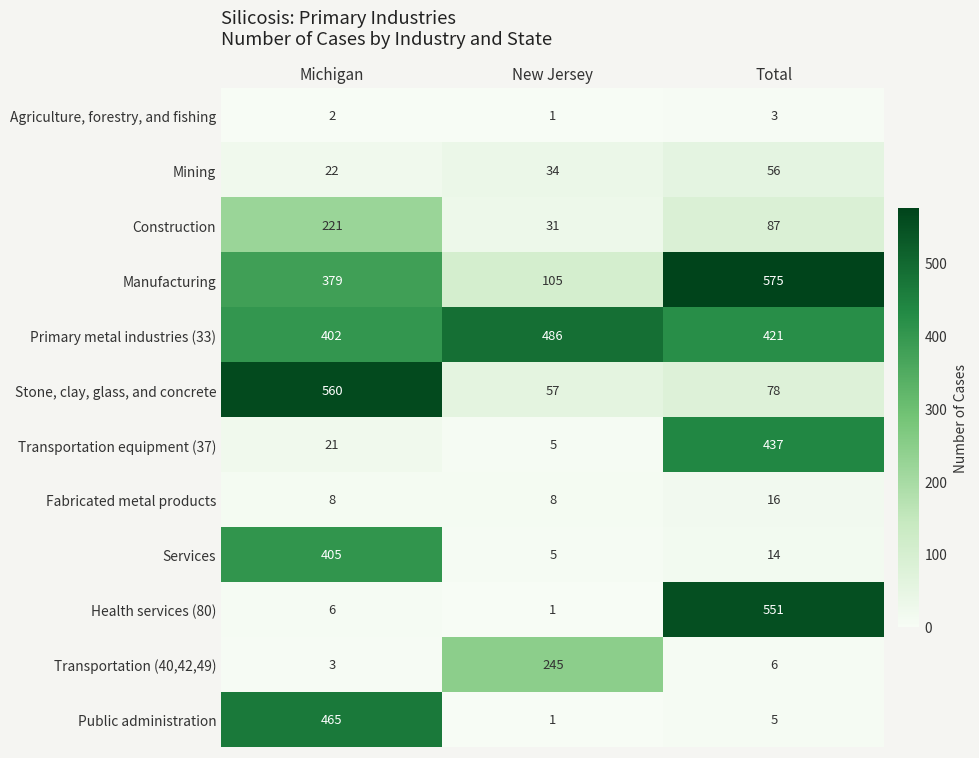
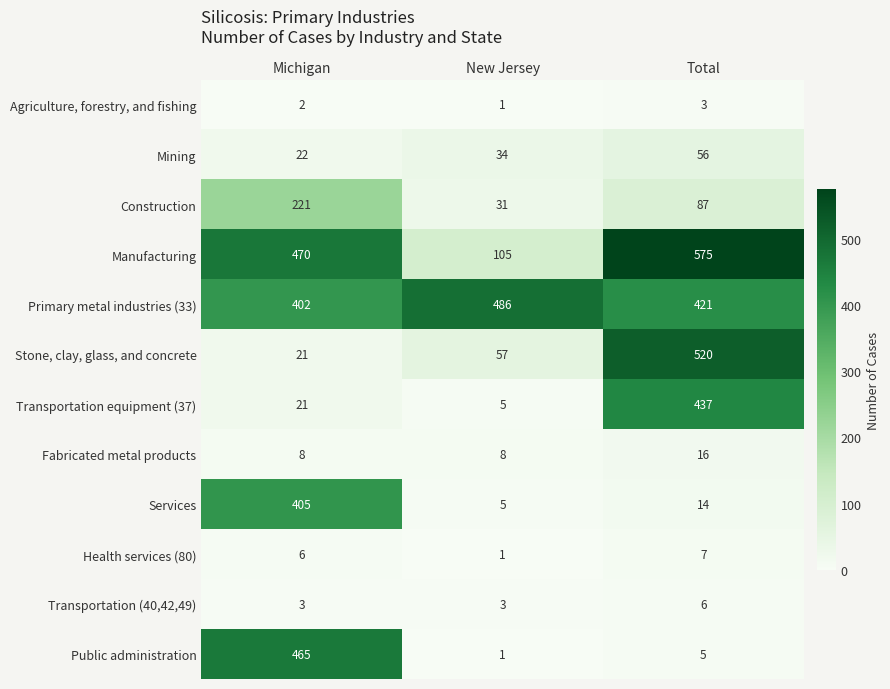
Manufacturing, Michigan: 379 -> 470
Stone, clay, glass, and concrete, Michigan: 560 -> 21
Stone, clay, glass, and concrete, Total: 78 -> 520
Health services (80), Total: 551 -> 7
Transportation (40,42,49), New Jersey: 245 -> 3
